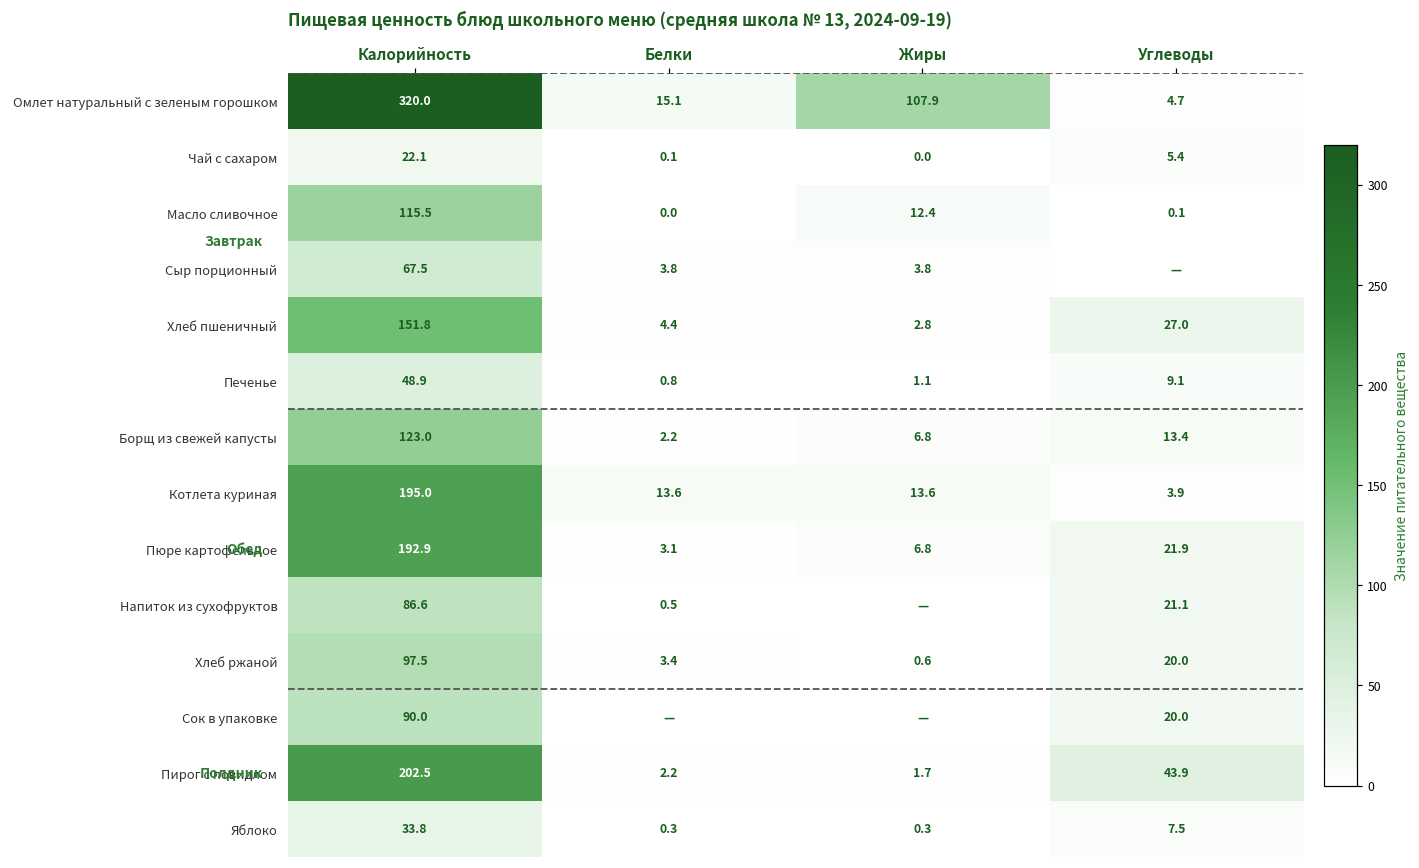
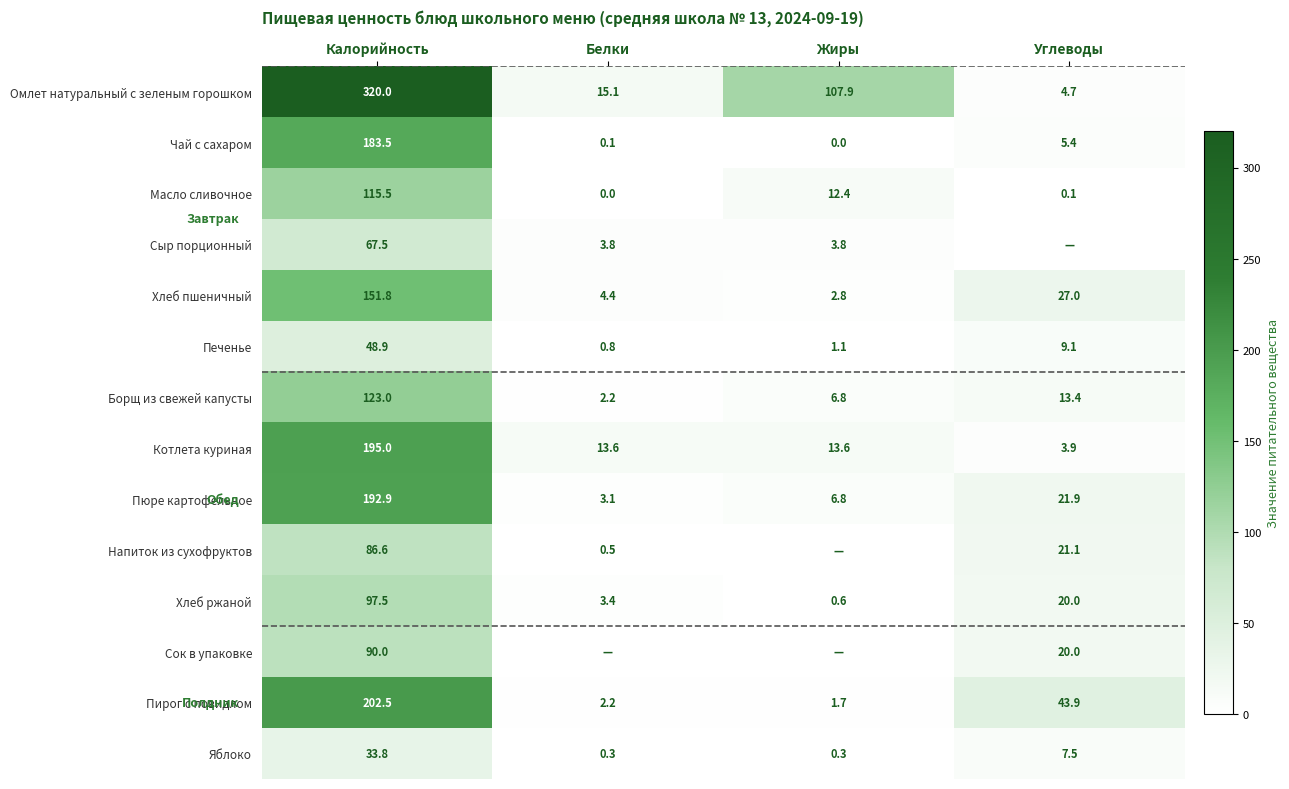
Чай с сахаром, Калорийность: 22.1 -> 183.5
